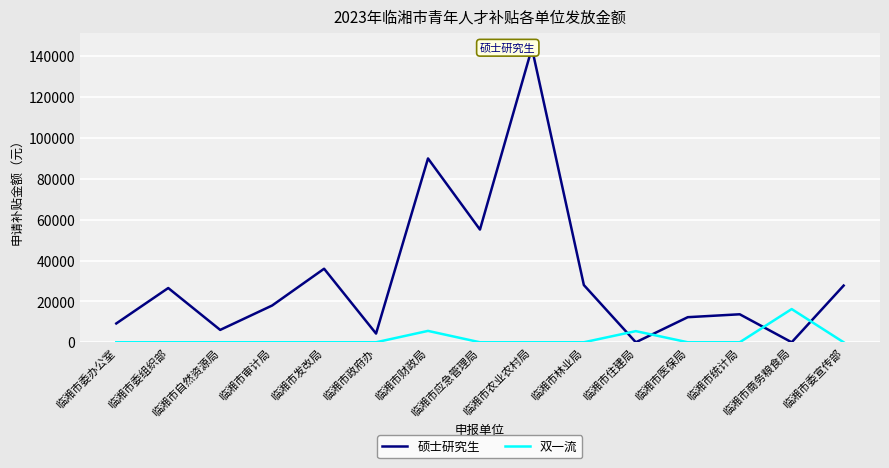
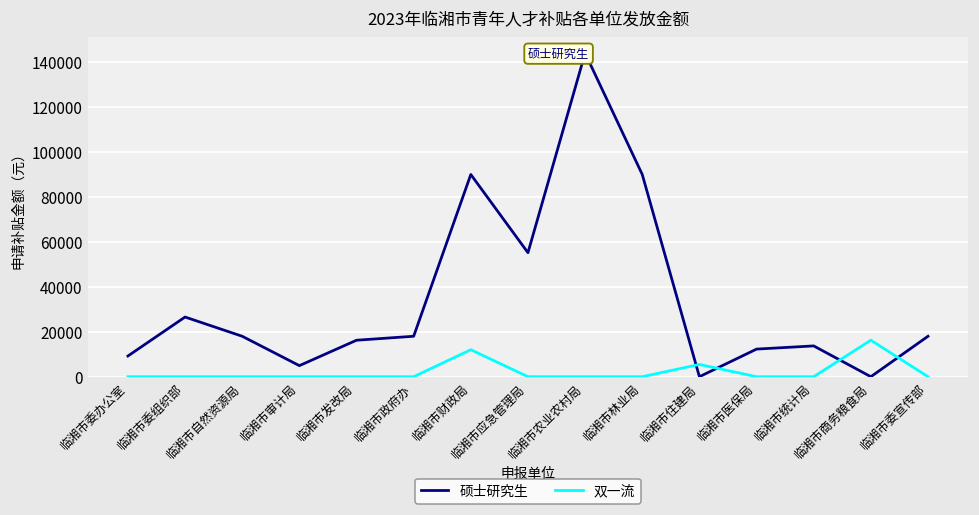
硕士研究生, 临湘市自然资源局: 6000 -> 18000
硕士研究生, 临湘市审计局: 18000 -> 5000
硕士研究生, 临湘市发改局: 36000 -> 16000
硕士研究生, 临湘市政府办: 4000 -> 18000
双一流, 临湘市财政局: 6000 -> 12000
硕士研究生, 临湘市林业局: 28000 -> 90000
硕士研究生, 临湘市委宣传部: 28000 -> 18000
